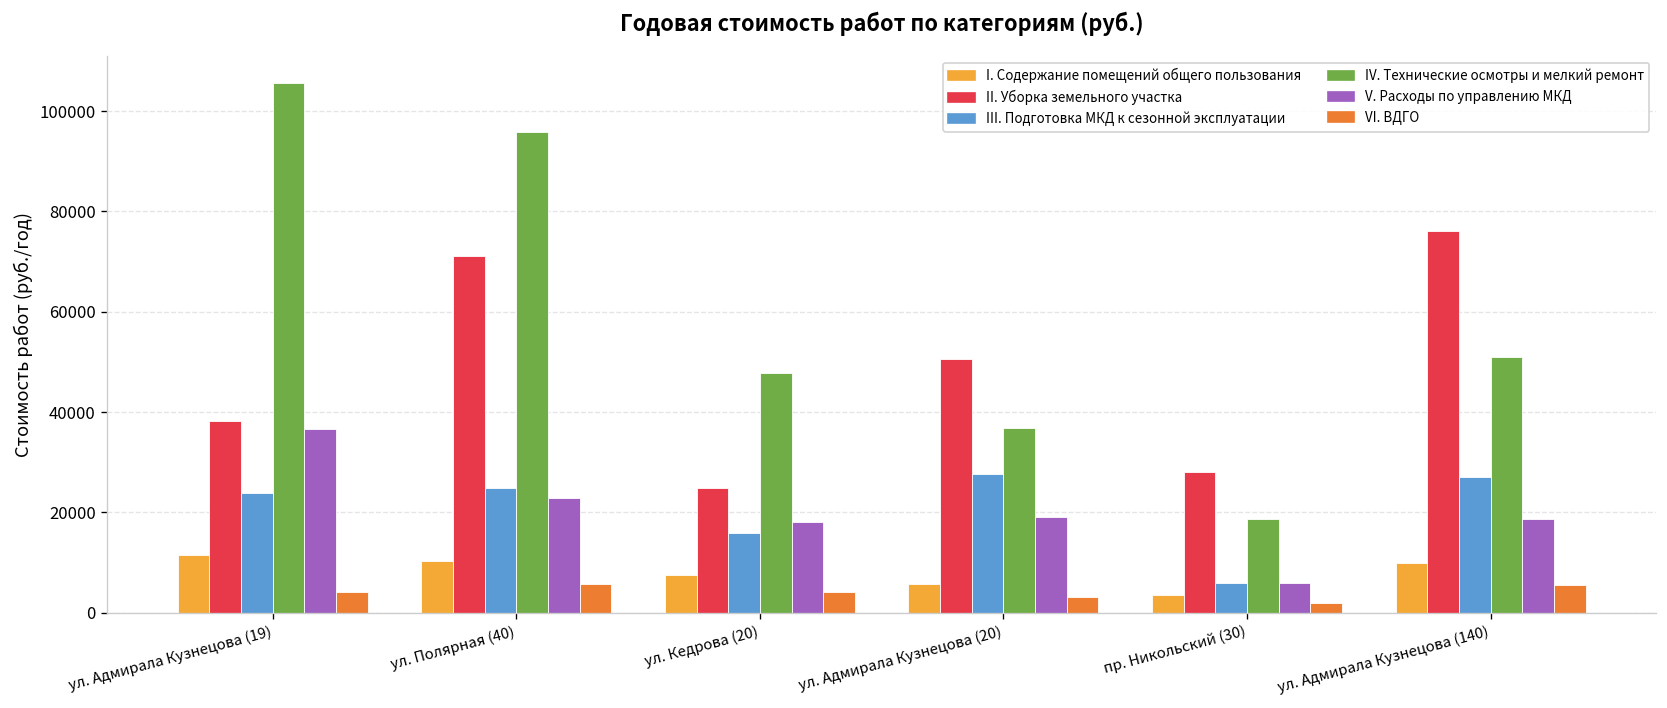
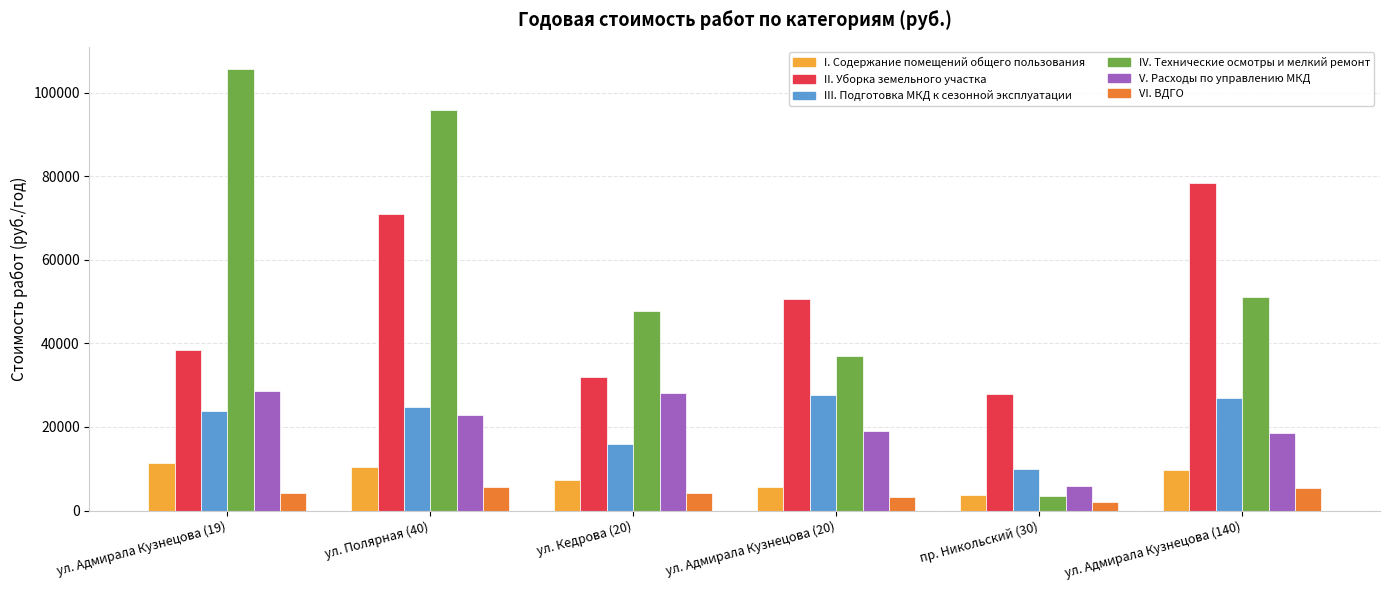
V. Расходы по управлению МКД, ул. Адмирала Кузнецова (19): 37000 -> 29000
II. Уборка земельного участка, ул. Кедрова (20): 25000 -> 32000
V. Расходы по управлению МКД, ул. Кедрова (20): 18000 -> 28000
III. Подготовка МКД к сезонной эксплуатации, пр. Никольский (30): 6000 -> 10000
IV. Технические осмотры и мелкий ремонт, пр. Никольский (30): 19000 -> 3000
II. Уборка земельного участка, ул. Адмирала Кузнецова (140): 76000 -> 78000
